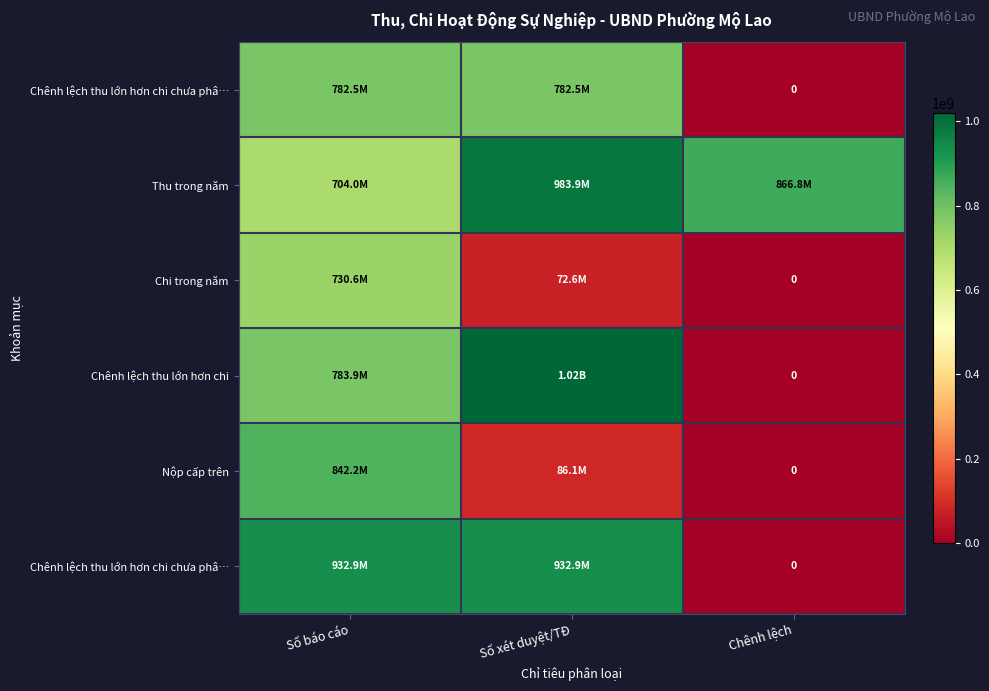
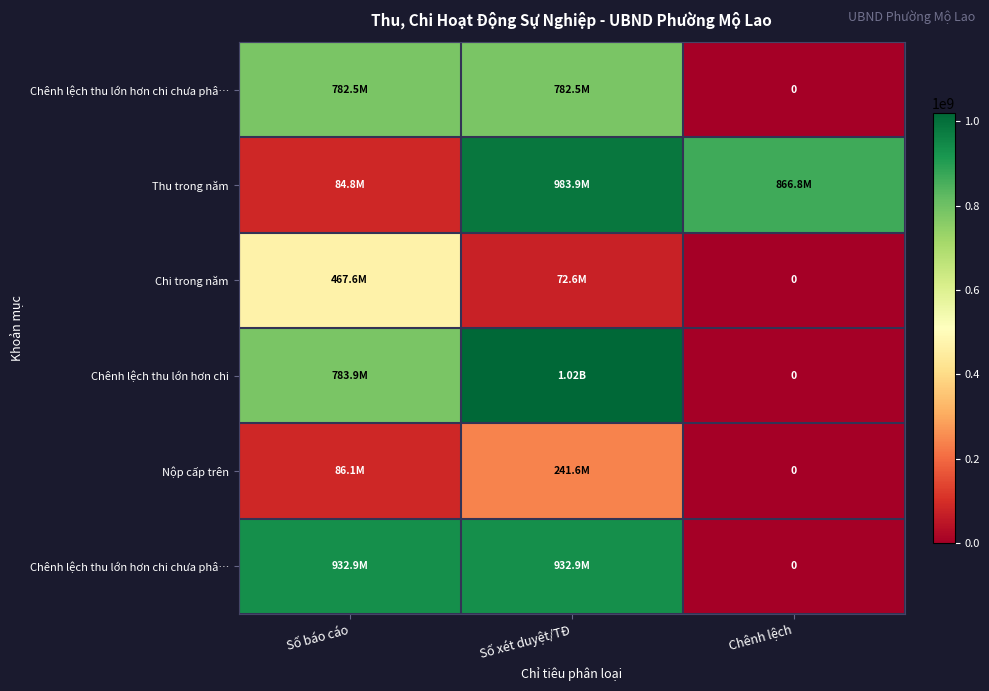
Thu trong năm, Số báo cáo: 704.0M -> 84.8M
Chi trong năm, Số báo cáo: 730.6M -> 467.6M
Nộp cấp trên, Số báo cáo: 842.2M -> 86.1M
Nộp cấp trên, Số xét duyệt/TĐ: 86.1M -> 241.6M
